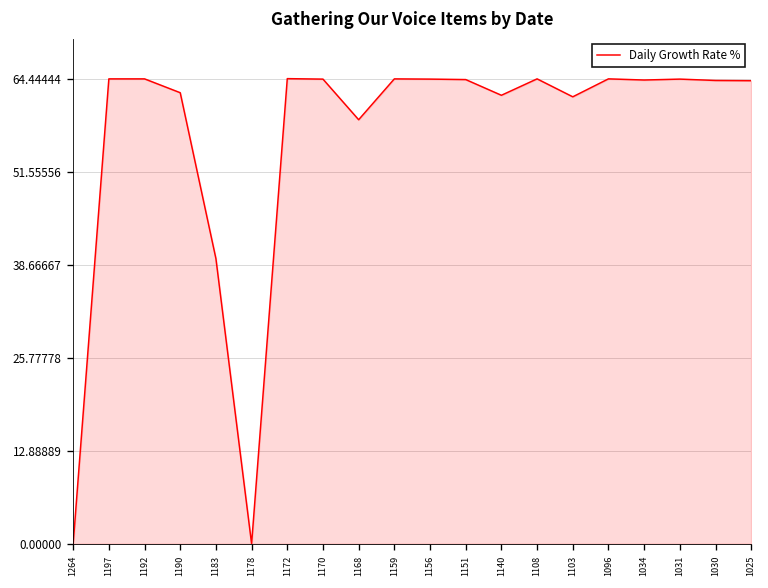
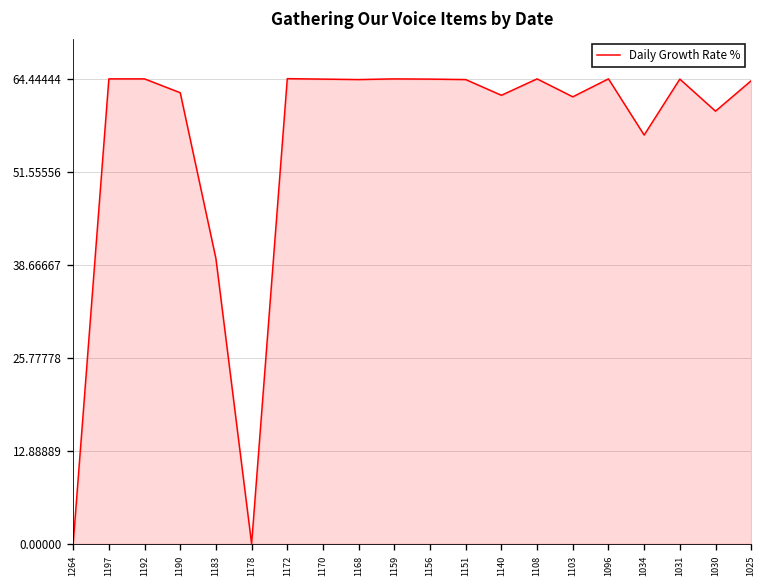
1168: 59 -> 64
1034: 64 -> 57
1030: 64 -> 60
